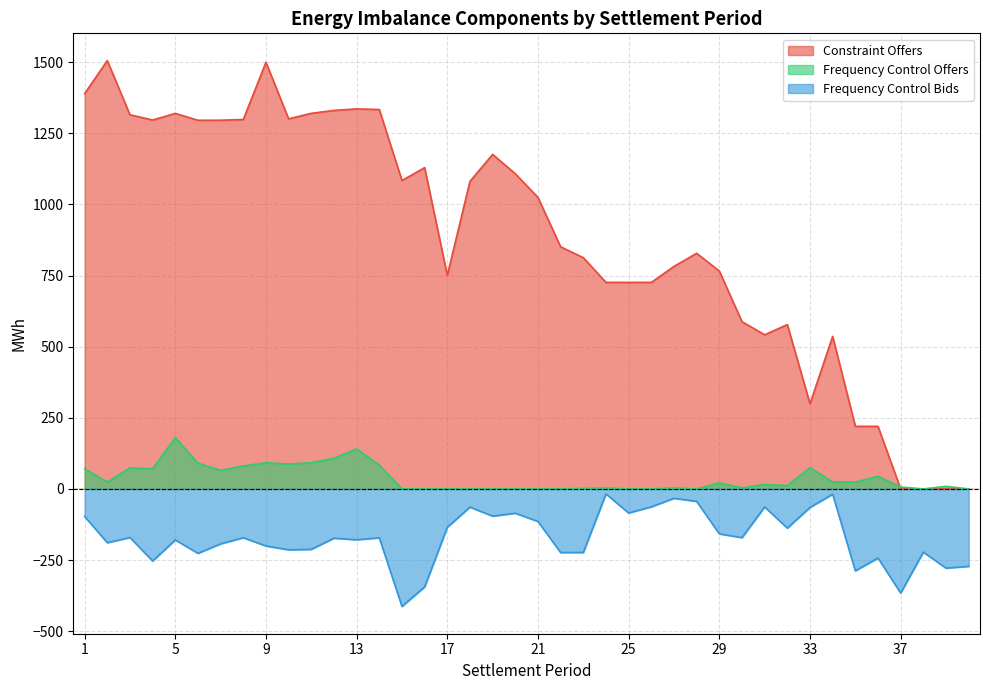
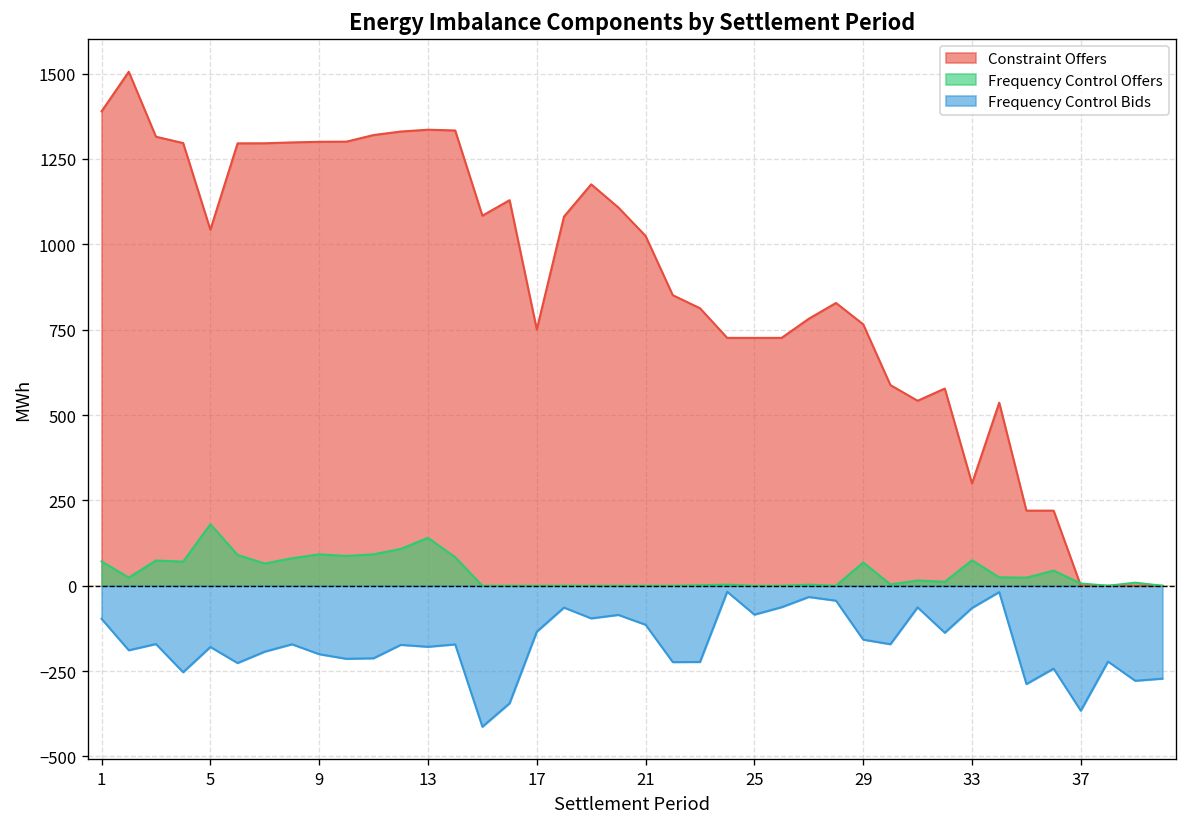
Constraint Offers, 5: 1320 -> 1040
Constraint Offers, 9: 1500 -> 1300
Frequency Control Offers, 29: 20 -> 70
